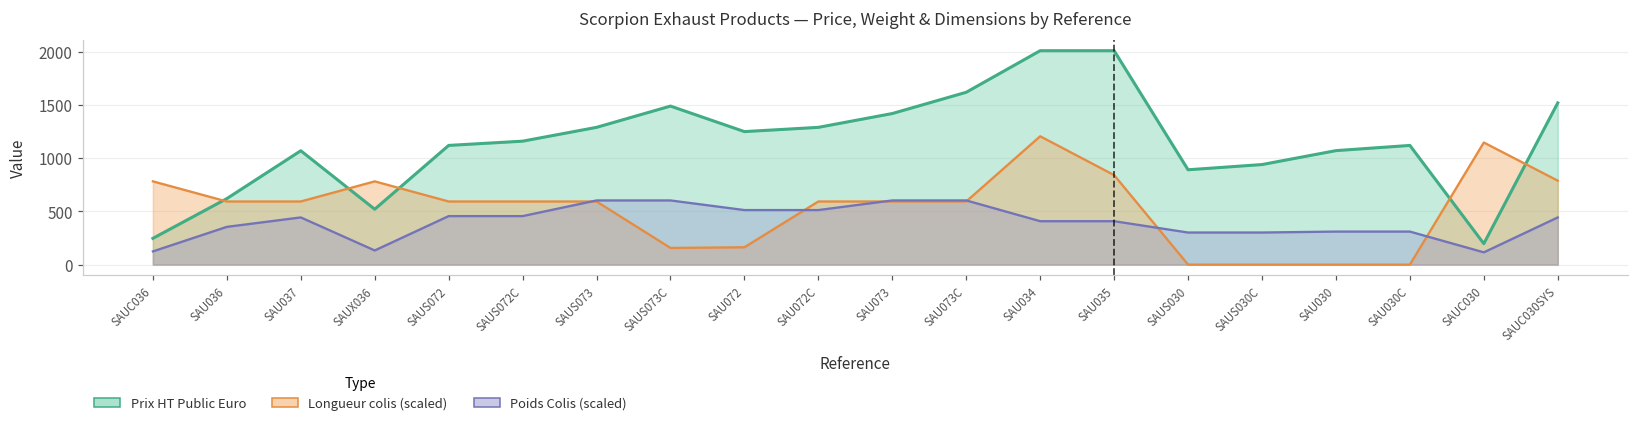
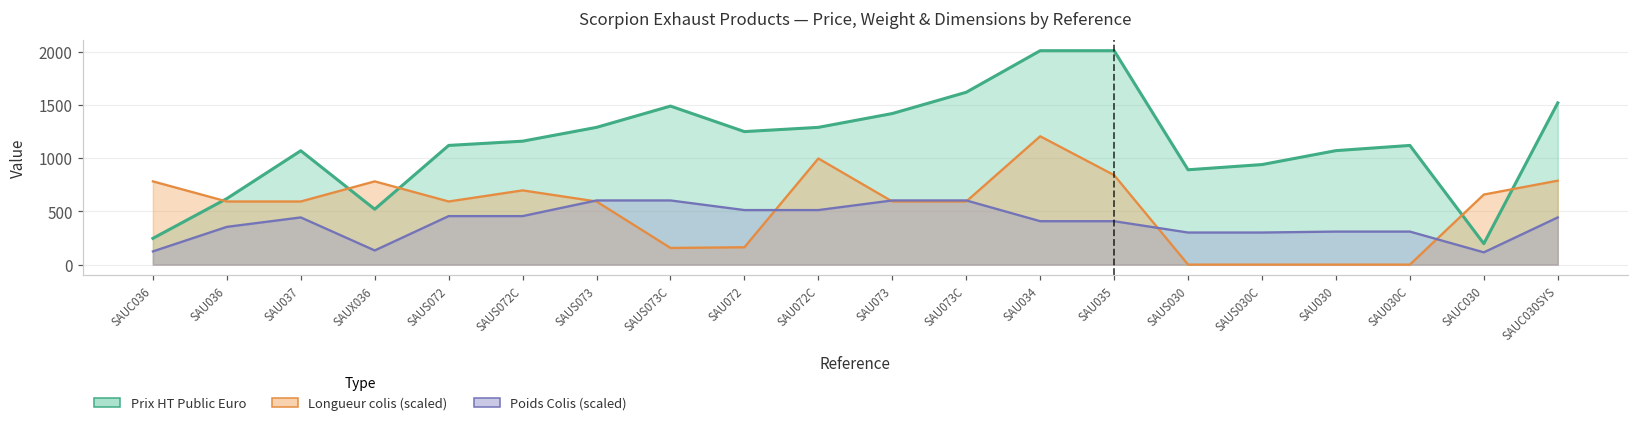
Longueur colis (scaled), SAUS072C: 600 -> 700
Longueur colis (scaled), SAU072C: 600 -> 1000
Longueur colis (scaled), SAUC030: 1100 -> 700
